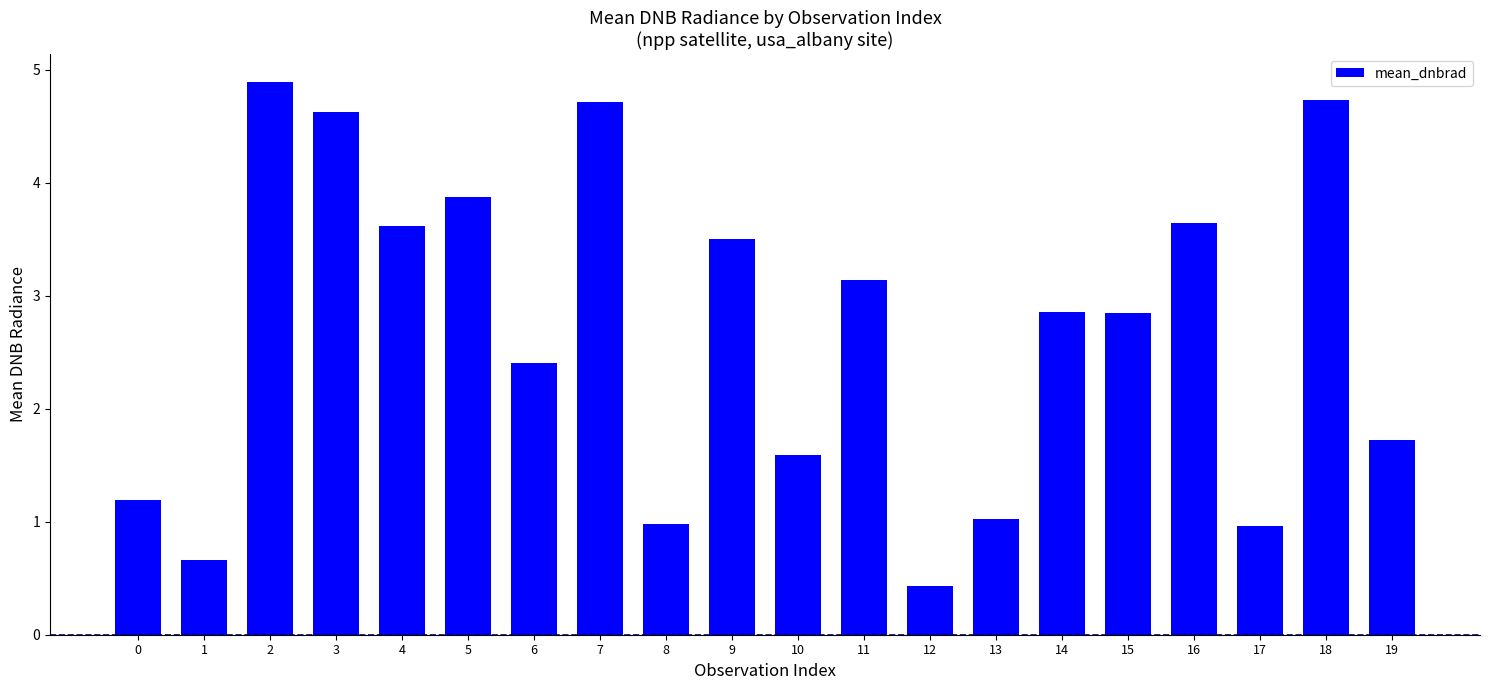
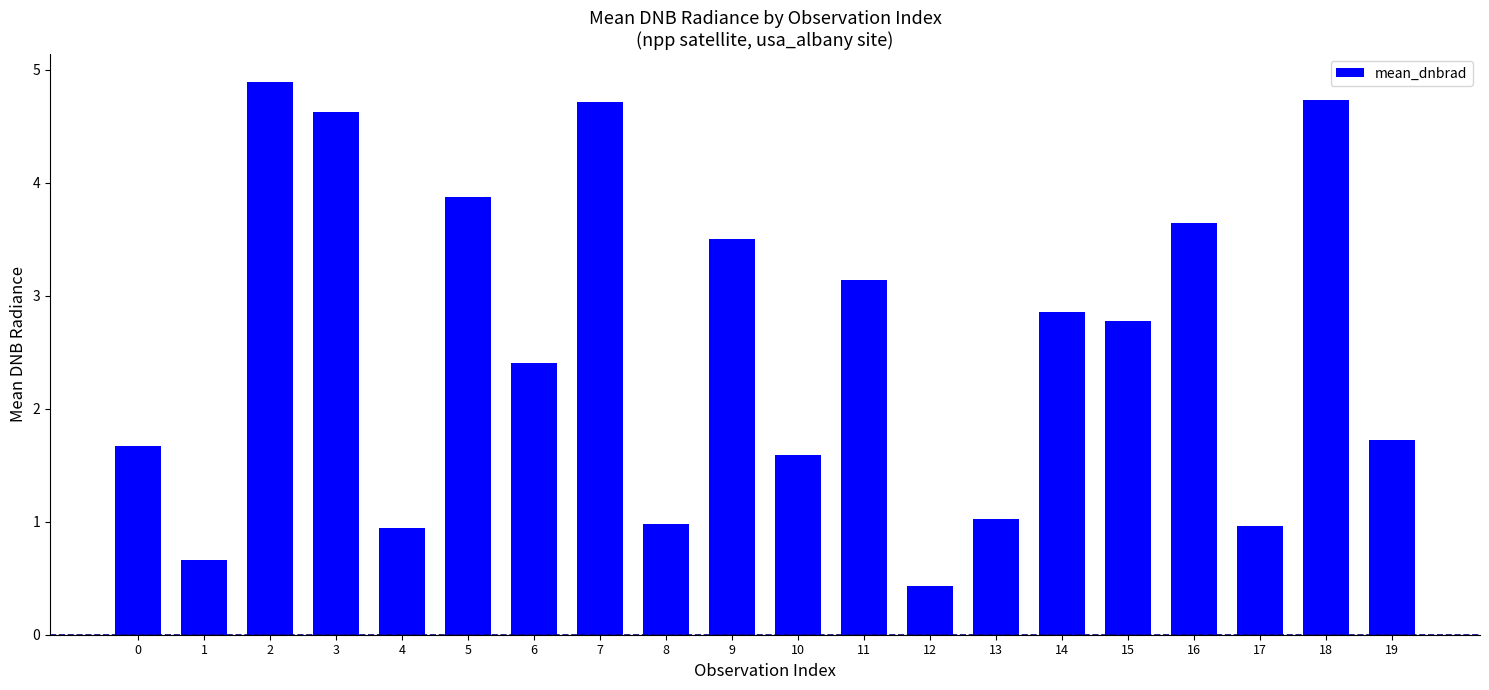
0: 1.20 -> 1.67
4: 3.62 -> 0.95
15: 2.84 -> 2.77
